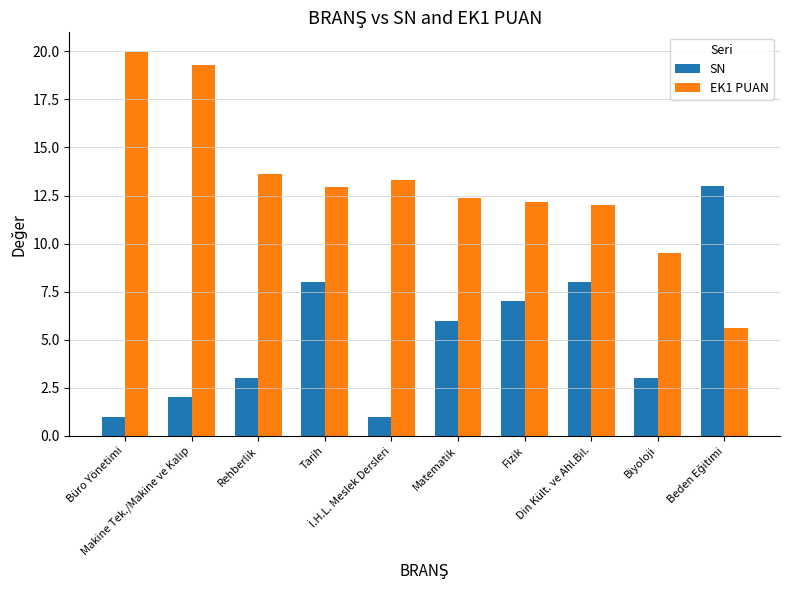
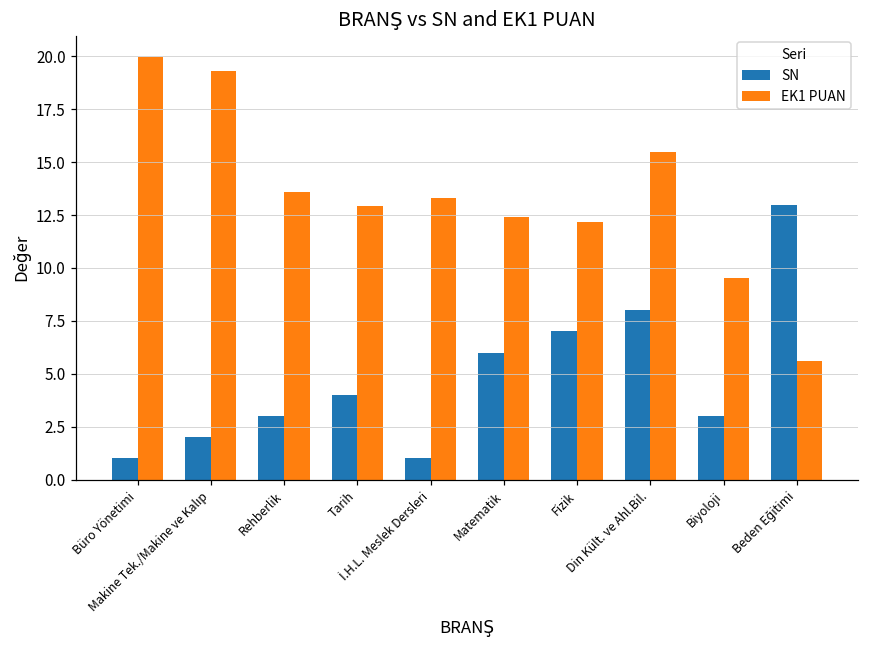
SN, Tarih: 8 -> 4
EK1 PUAN, Din Kült. ve Ahl.Bil.: 12.0 -> 15.5
